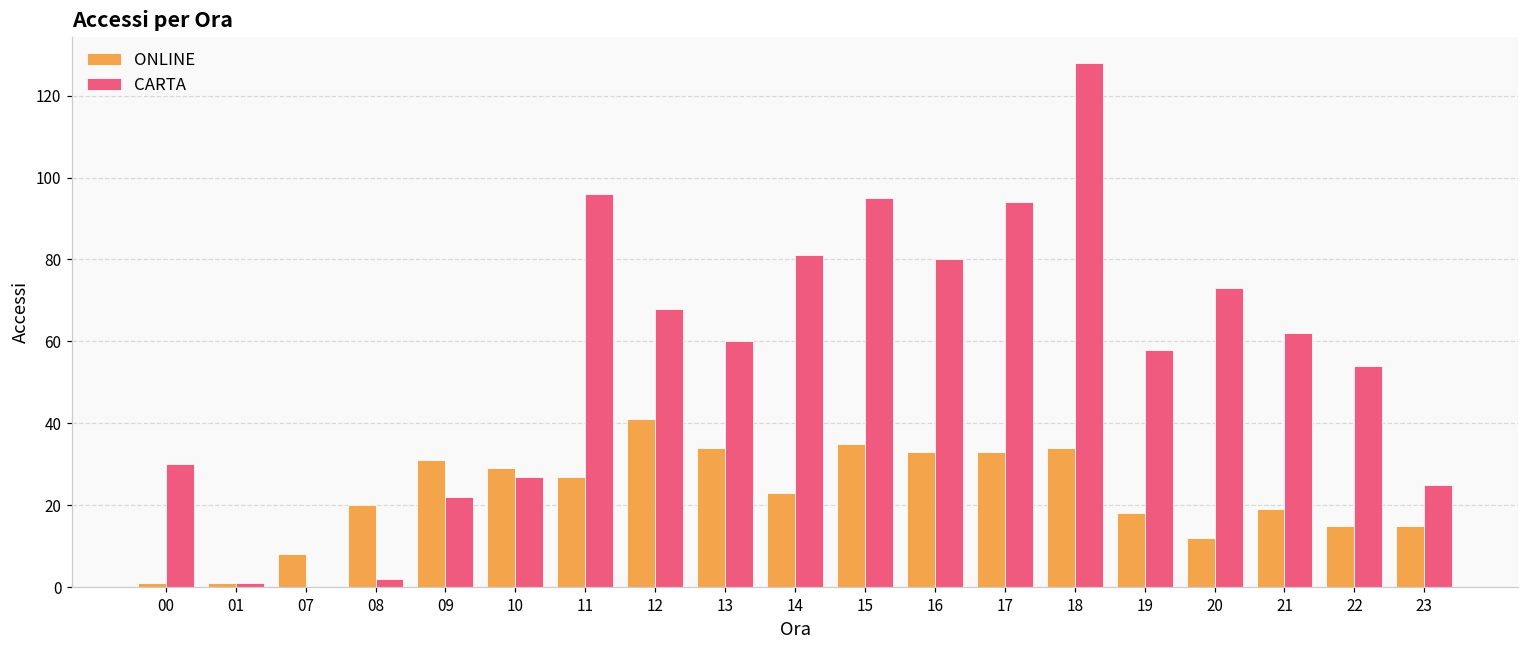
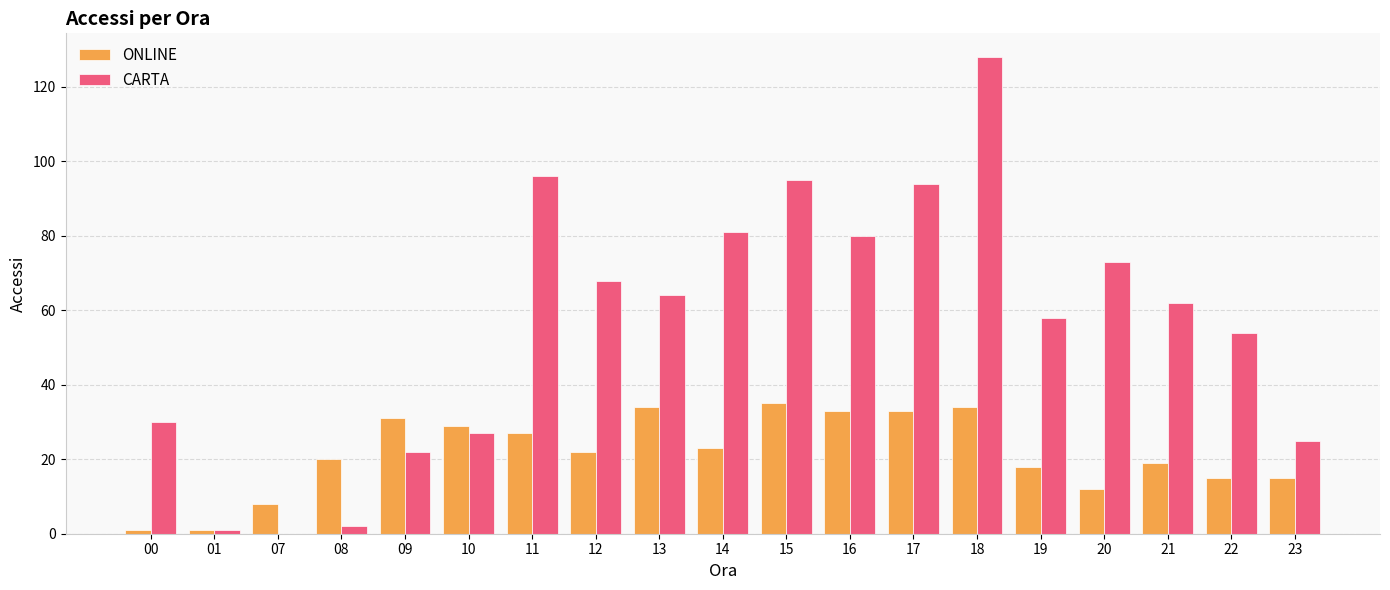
ONLINE, 12: 41 -> 22
CARTA, 13: 60 -> 64
